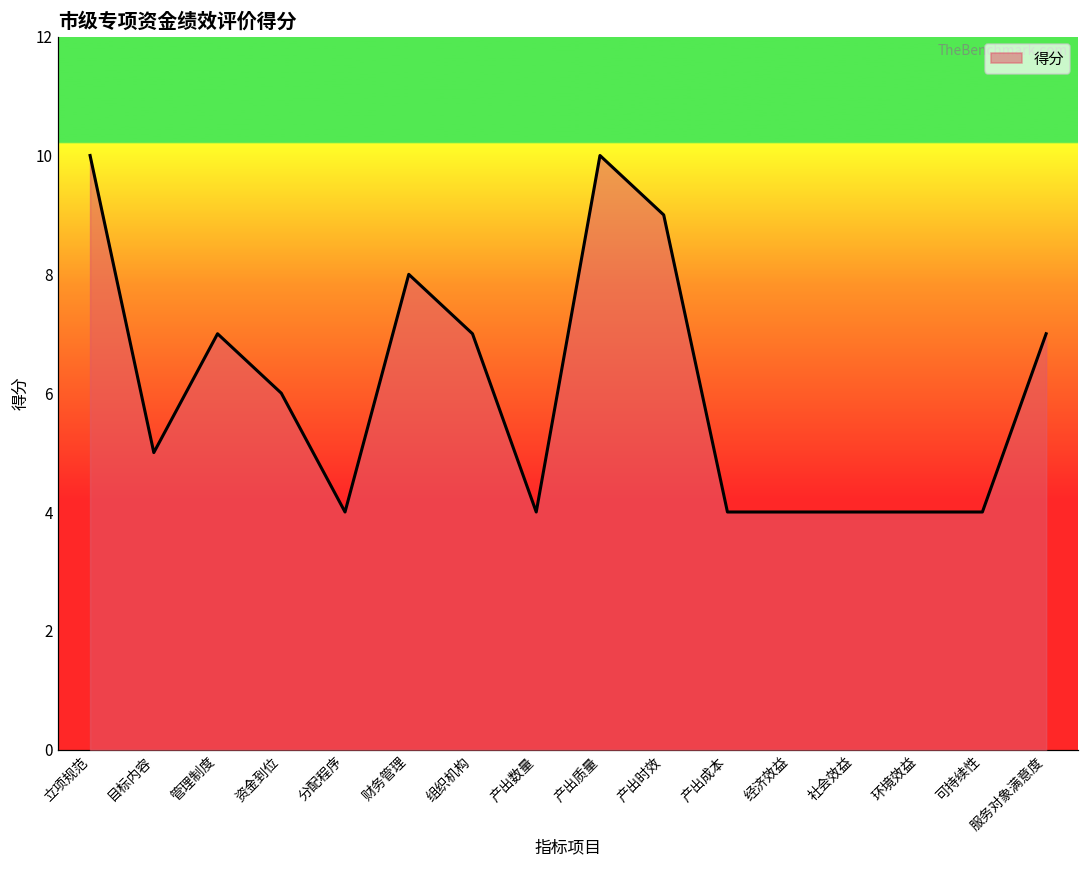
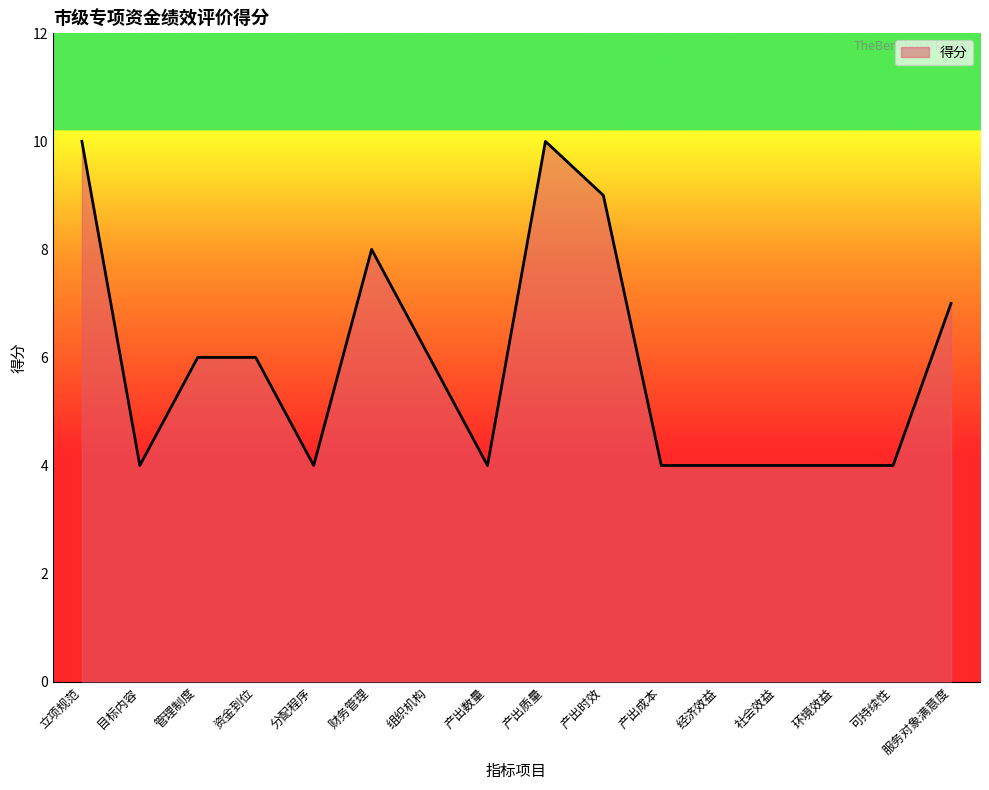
目标内容: 5 -> 4
管理制度: 7 -> 6
组织机构: 7 -> 6
